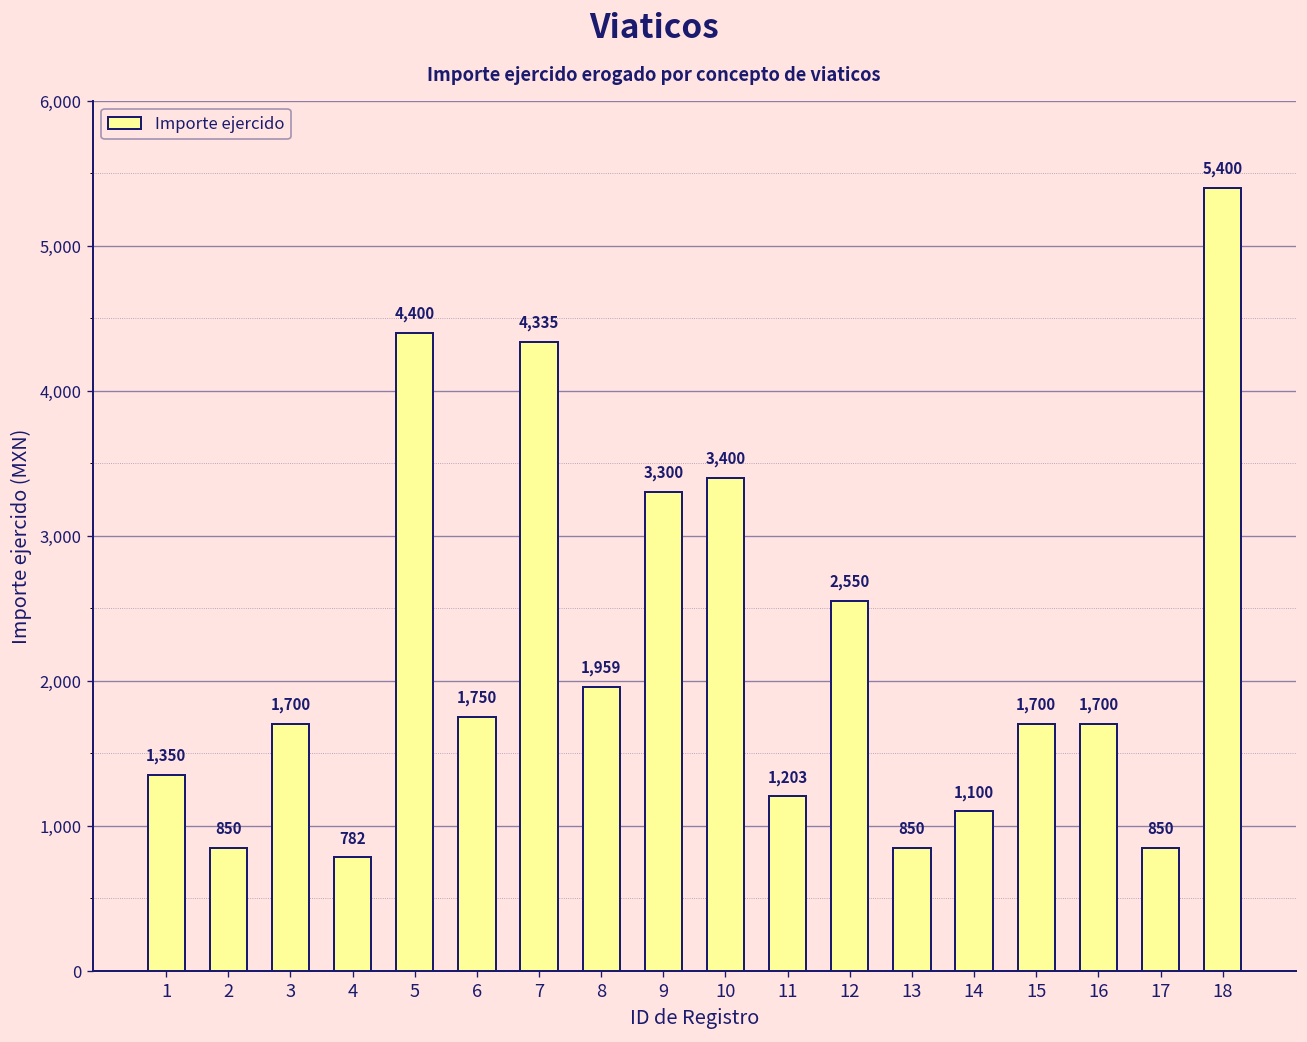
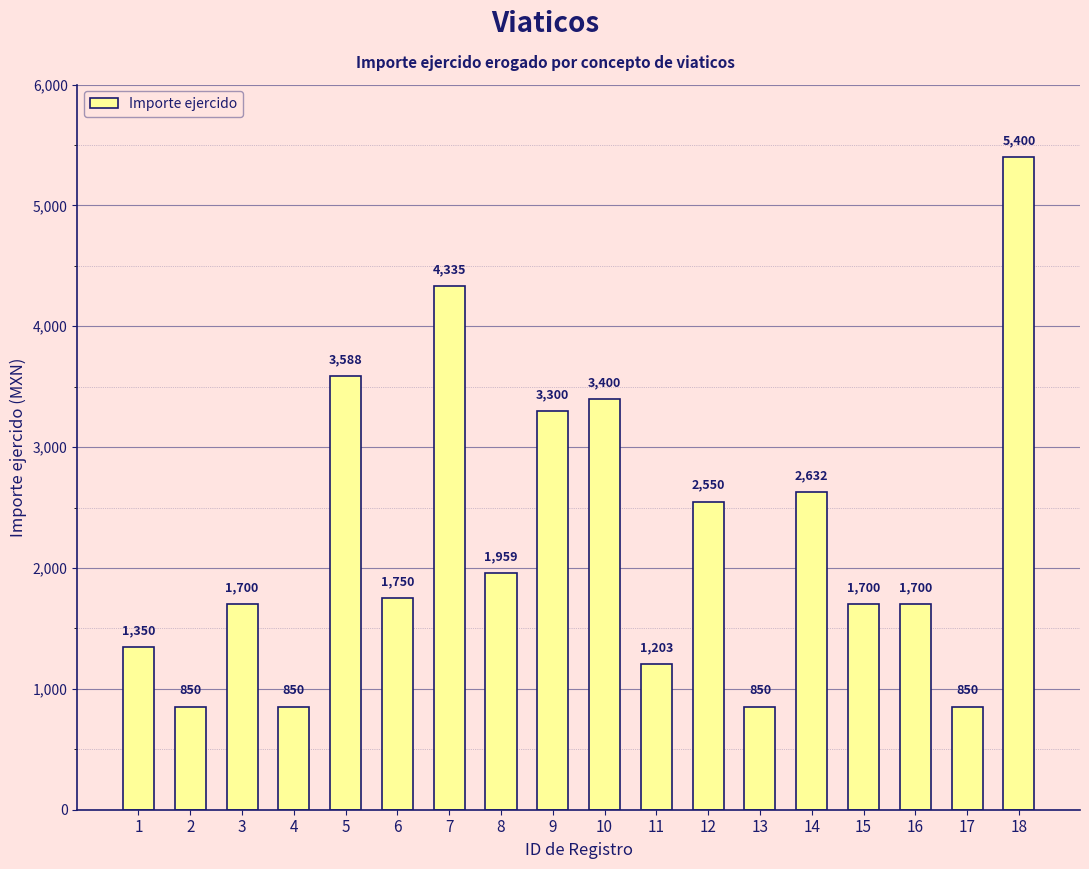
4: 782 -> 850
5: 4,400 -> 3,588
14: 1,100 -> 2,632
